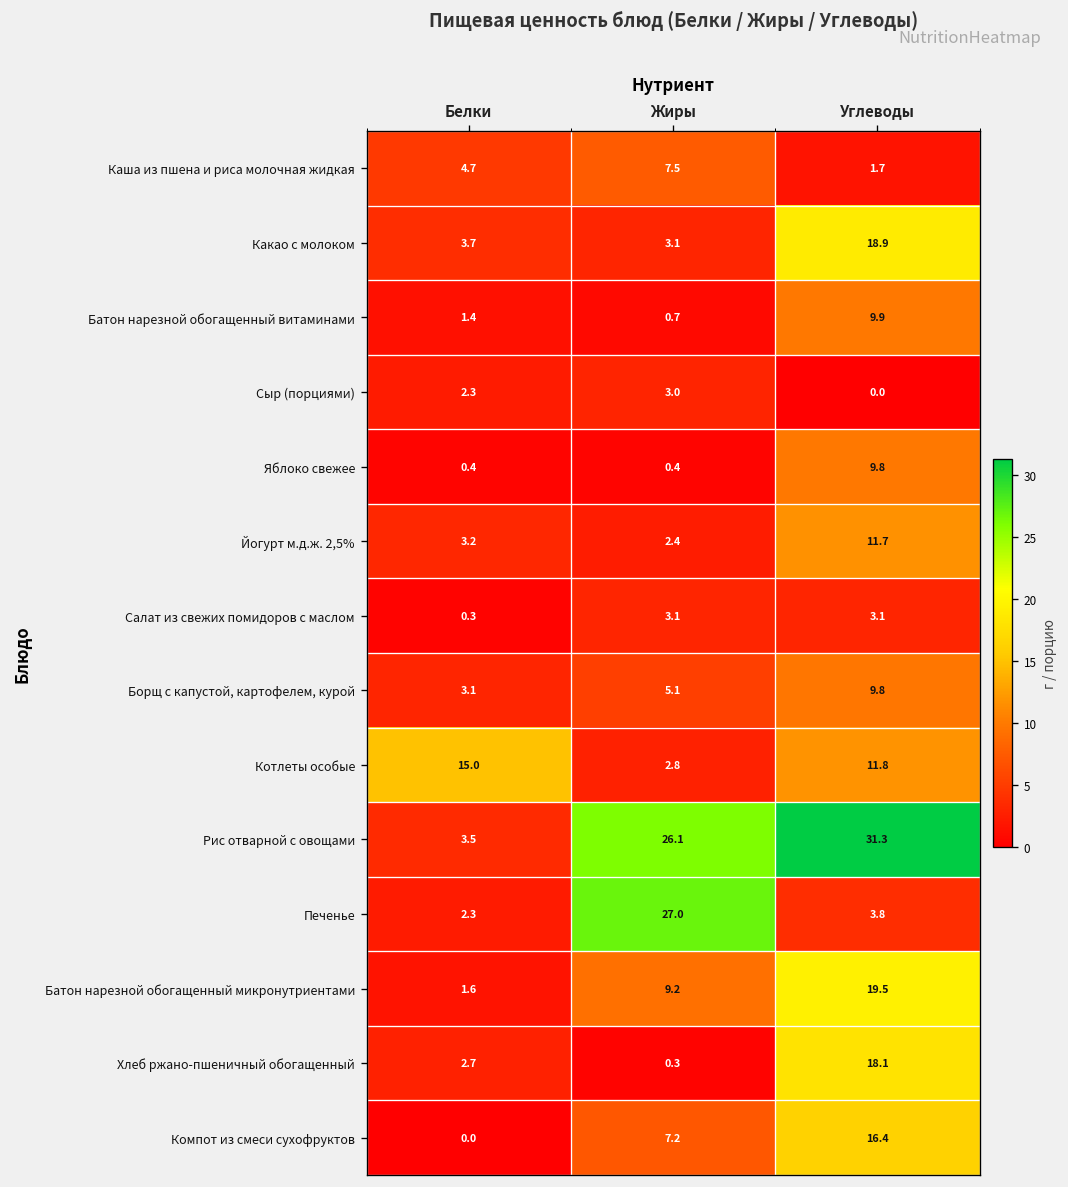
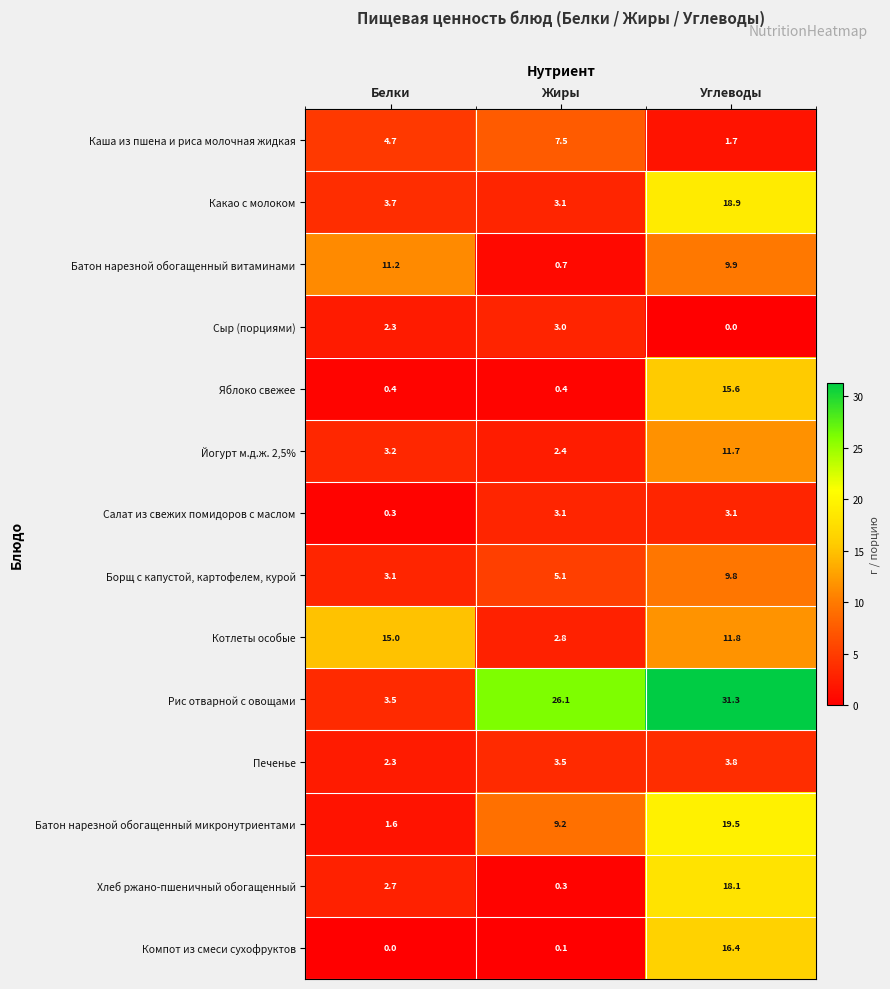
Батон нарезной обогащенный витаминами, Белки: 1.4 -> 11.2
Яблоко свежее, Углеводы: 9.8 -> 15.6
Печенье, Жиры: 27.0 -> 3.5
Компот из смеси сухофруктов, Жиры: 7.2 -> 0.1
